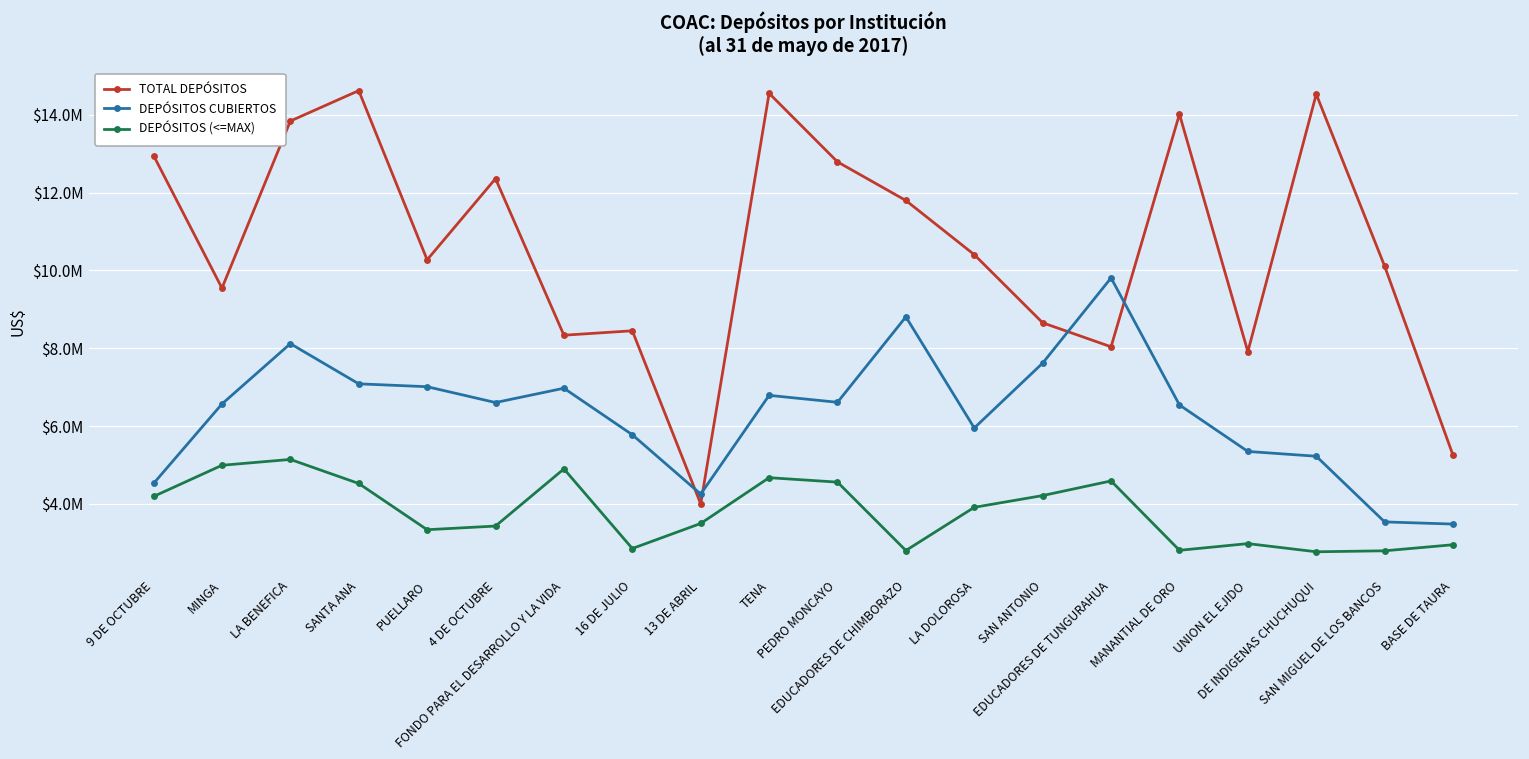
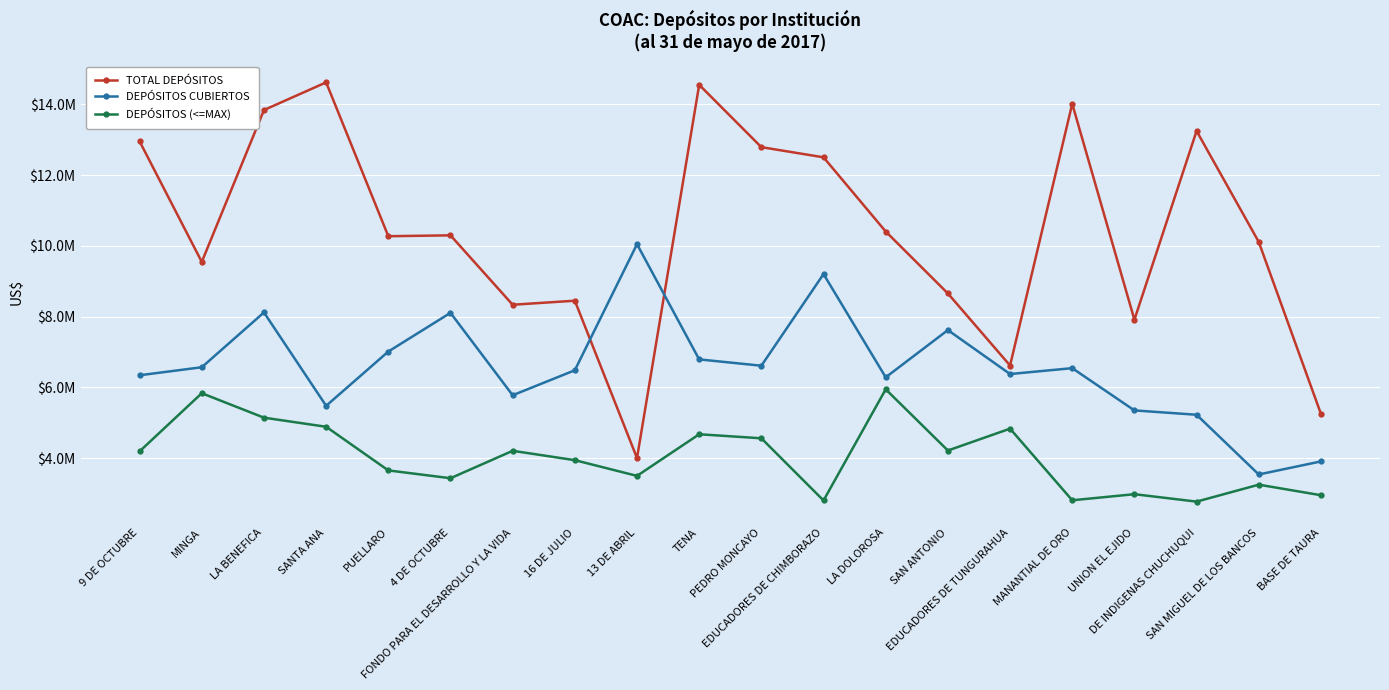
DEPÓSITOS CUBIERTOS, 9 DE OCTUBRE: $4500000 -> $6300000
DEPÓSITOS (<=MAX), MINGA: $5000000 -> $5800000
DEPÓSITOS CUBIERTOS, SANTA ANA: $7100000 -> $5500000
DEPÓSITOS (<=MAX), SANTA ANA: $4500000 -> $4900000
DEPÓSITOS (<=MAX), PUELLARO: $3300000 -> $3700000
TOTAL DEPÓSITOS, 4 DE OCTUBRE: $12400000 -> $10300000
DEPÓSITOS CUBIERTOS, 4 DE OCTUBRE: $6600000 -> $8100000
DEPÓSITOS CUBIERTOS, FONDO PARA EL DESARROLLO Y LA VIDA: $7000000 -> $5800000
DEPÓSITOS (<=MAX), FONDO PARA EL DESARROLLO Y LA VIDA: $4900000 -> $4200000
DEPÓSITOS CUBIERTOS, 16 DE JULIO: $5800000 -> $6500000
DEPÓSITOS (<=MAX), 16 DE JULIO: $2900000 -> $3900000
DEPÓSITOS CUBIERTOS, 13 DE ABRIL: $4300000 -> $10000000
TOTAL DEPÓSITOS, EDUCADORES DE CHIMBORAZO: $11800000 -> $12500000
DEPÓSITOS CUBIERTOS, EDUCADORES DE CHIMBORAZO: $8800000 -> $9200000
DEPÓSITOS CUBIERTOS, LA DOLOROSA: $6000000 -> $6300000
DEPÓSITOS (<=MAX), LA DOLOROSA: $3900000 -> $5900000
TOTAL DEPÓSITOS, EDUCADORES DE TUNGURAHUA: $8000000 -> $6600000
DEPÓSITOS CUBIERTOS, EDUCADORES DE TUNGURAHUA: $9800000 -> $6400000
DEPÓSITOS (<=MAX), EDUCADORES DE TUNGURAHUA: $4600000 -> $4800000
TOTAL DEPÓSITOS, DE INDIGENAS CHUCHUQUI: $14500000 -> $13200000
DEPÓSITOS (<=MAX), SAN MIGUEL DE LOS BANCOS: $2800000 -> $3200000
DEPÓSITOS CUBIERTOS, BASE DE TAURA: $3500000 -> $3900000
